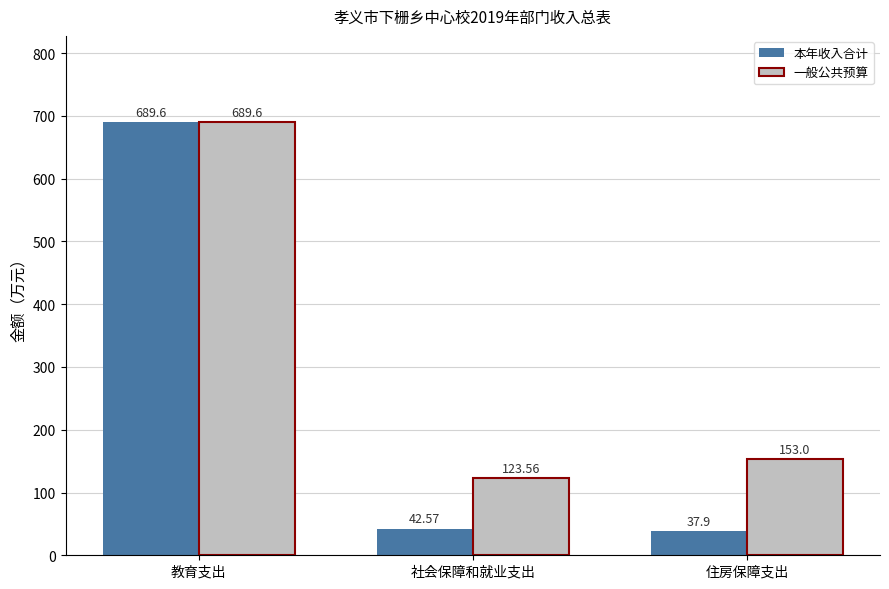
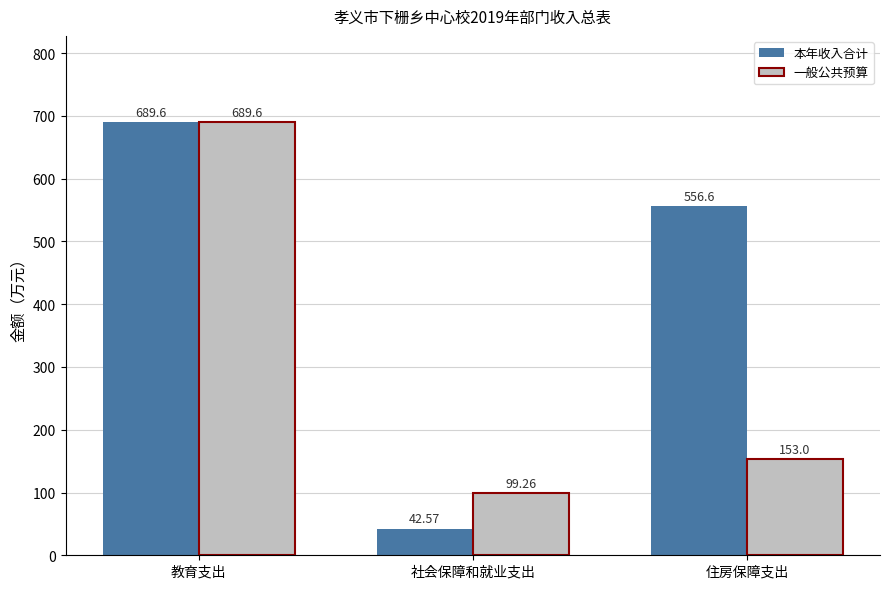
一般公共预算, 社会保障和就业支出: 123.56 -> 99.26
本年收入合计, 住房保障支出: 37.9 -> 556.6
